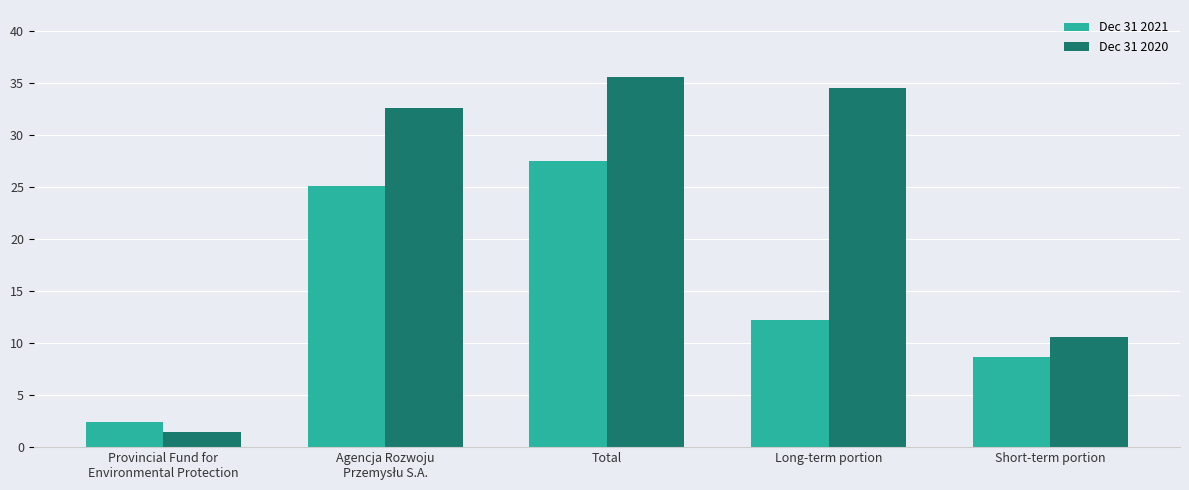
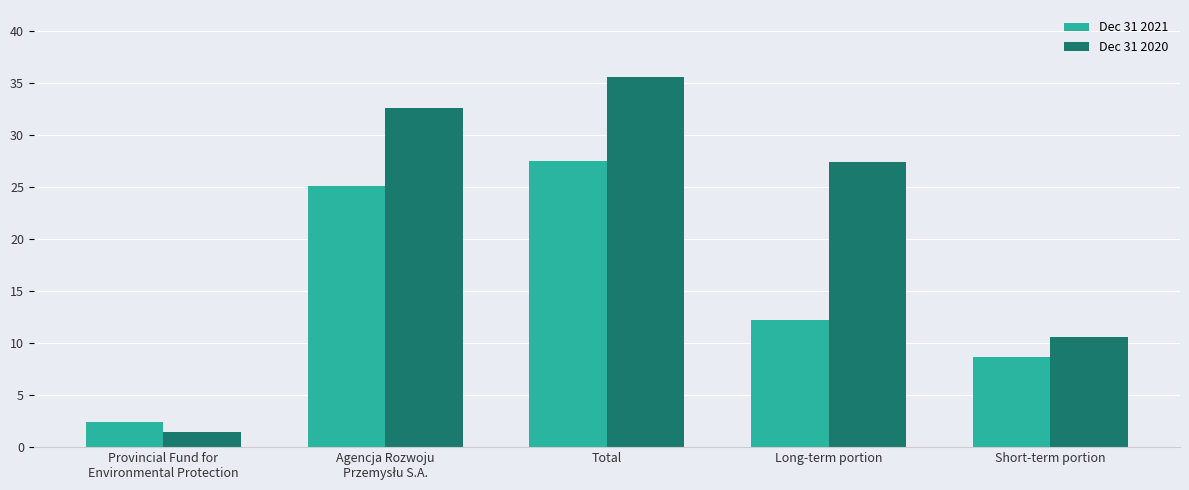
Dec 31 2020, Long-term portion: 34.5 -> 27.4
